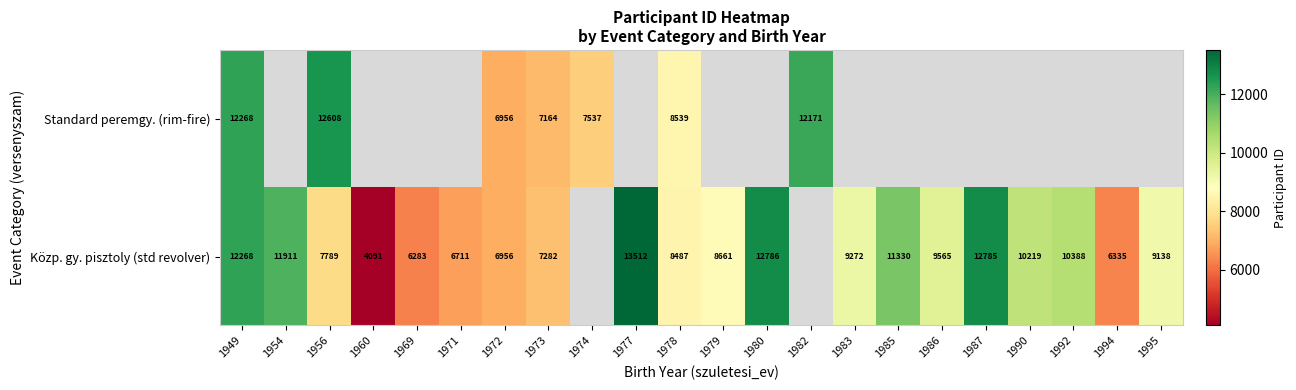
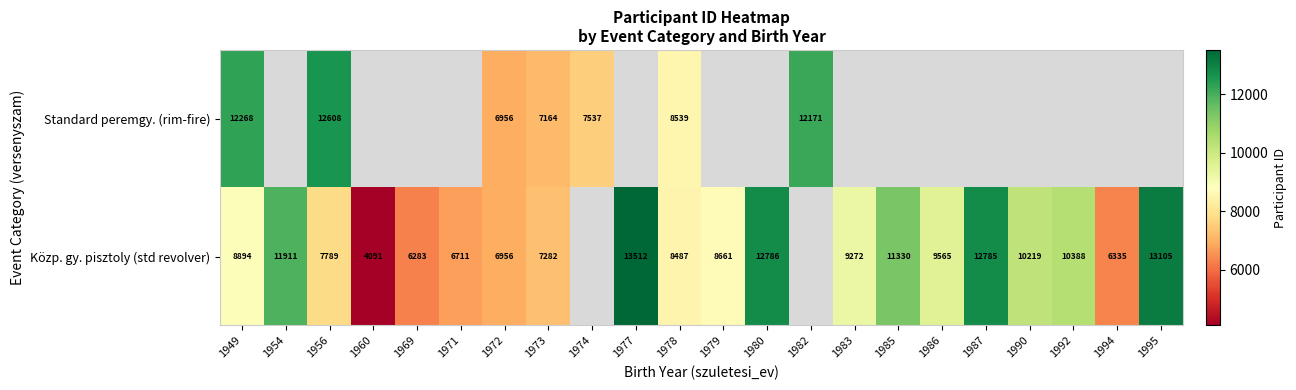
Közp. gy. pisztoly (std revolver), 1949: 12268 -> 8894
Közp. gy. pisztoly (std revolver), 1995: 9138 -> 13105
